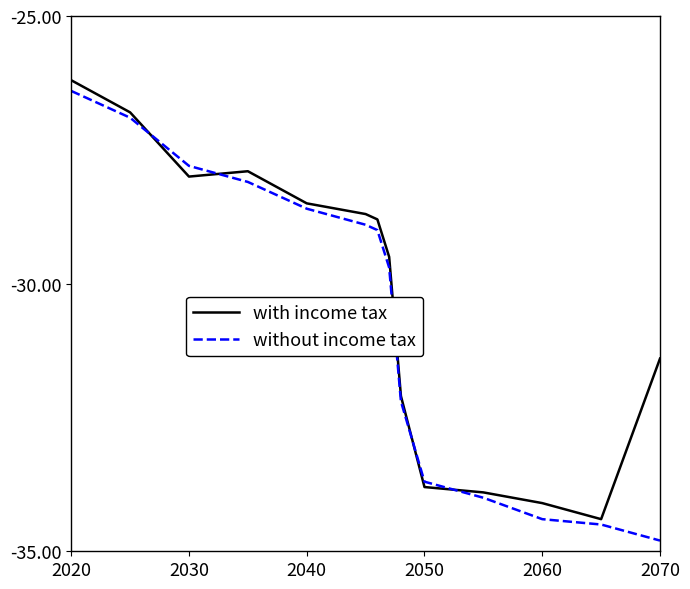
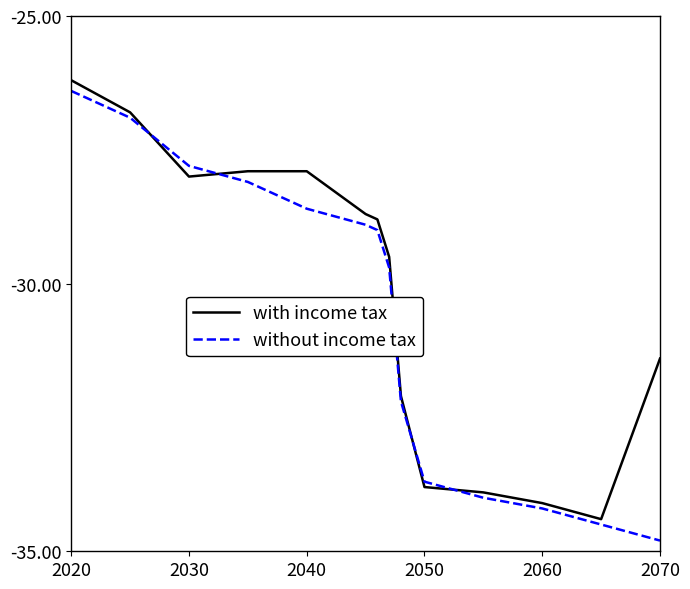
with income tax, 2040: -28.5 -> -27.9
without income tax, 2060: -34.4 -> -34.2
